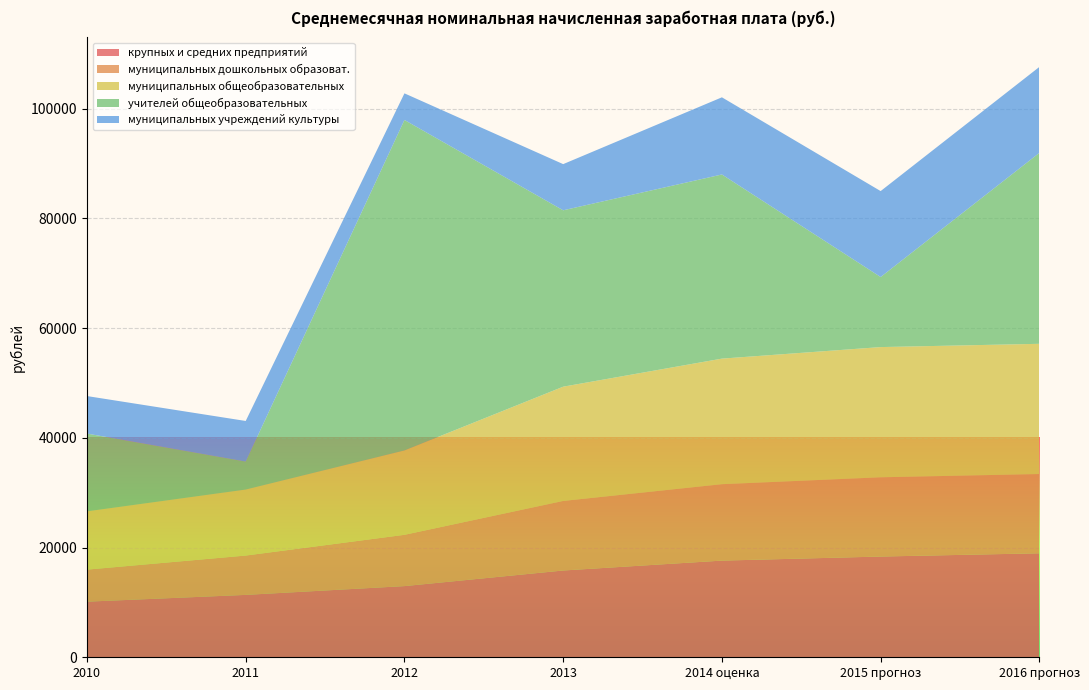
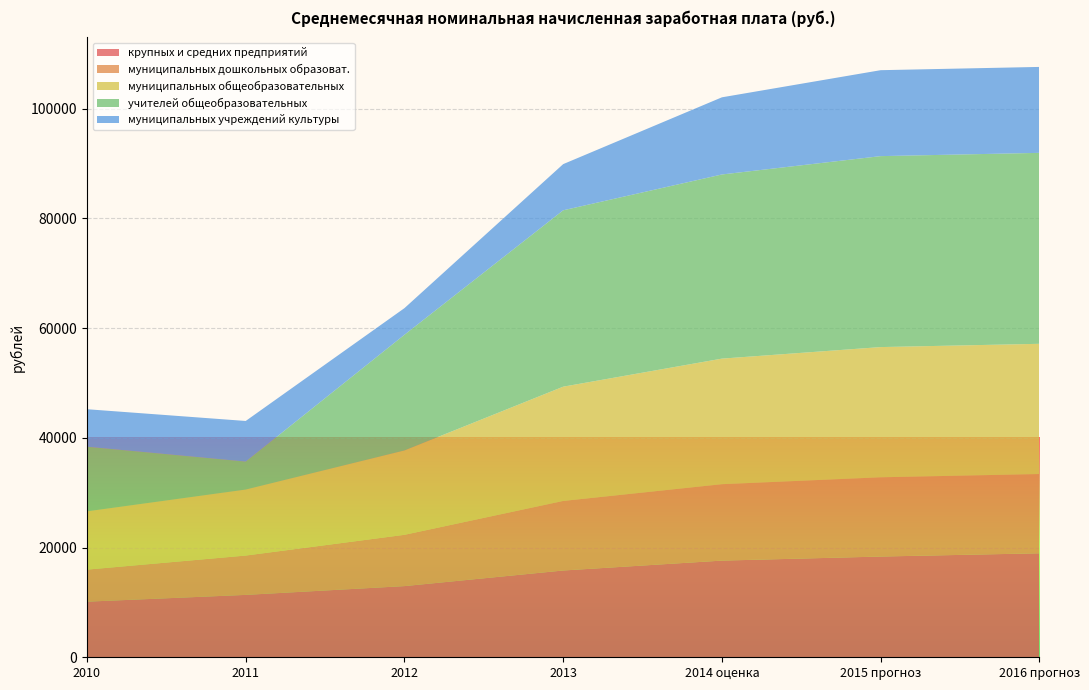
учителей общеобразовательных, 2010: 14000 -> 12000
учителей общеобразовательных, 2012: 60000 -> 21000
учителей общеобразовательных, 2015 прогноз: 13000 -> 35000
